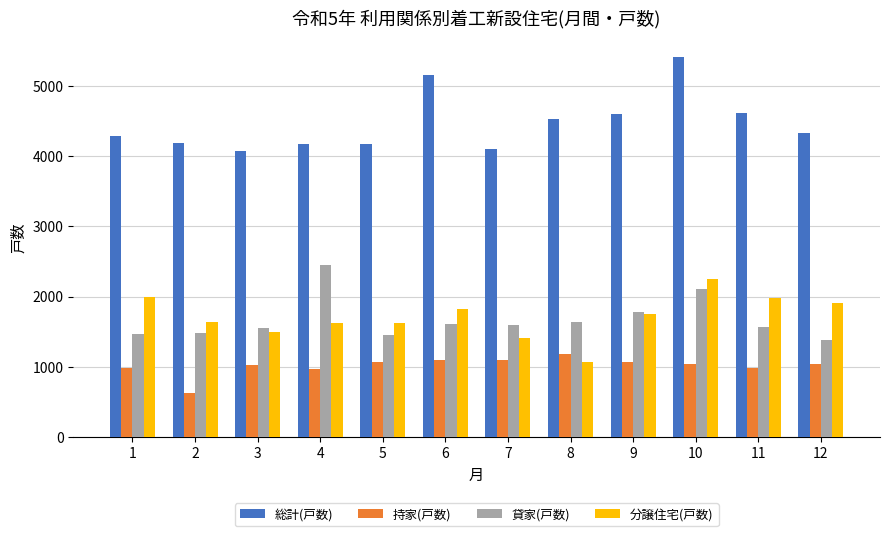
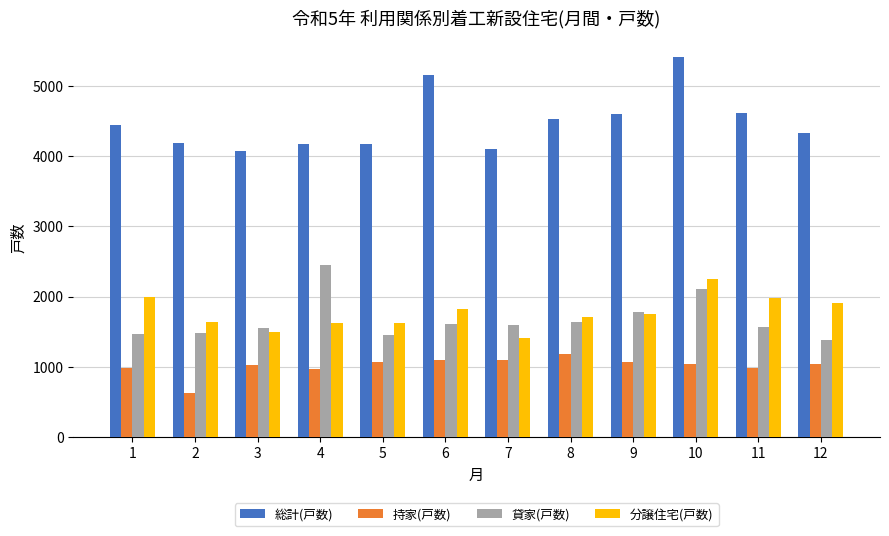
総計(戸数), 1: 4300 -> 4400
分譲住宅(戸数), 8: 1100 -> 1700
